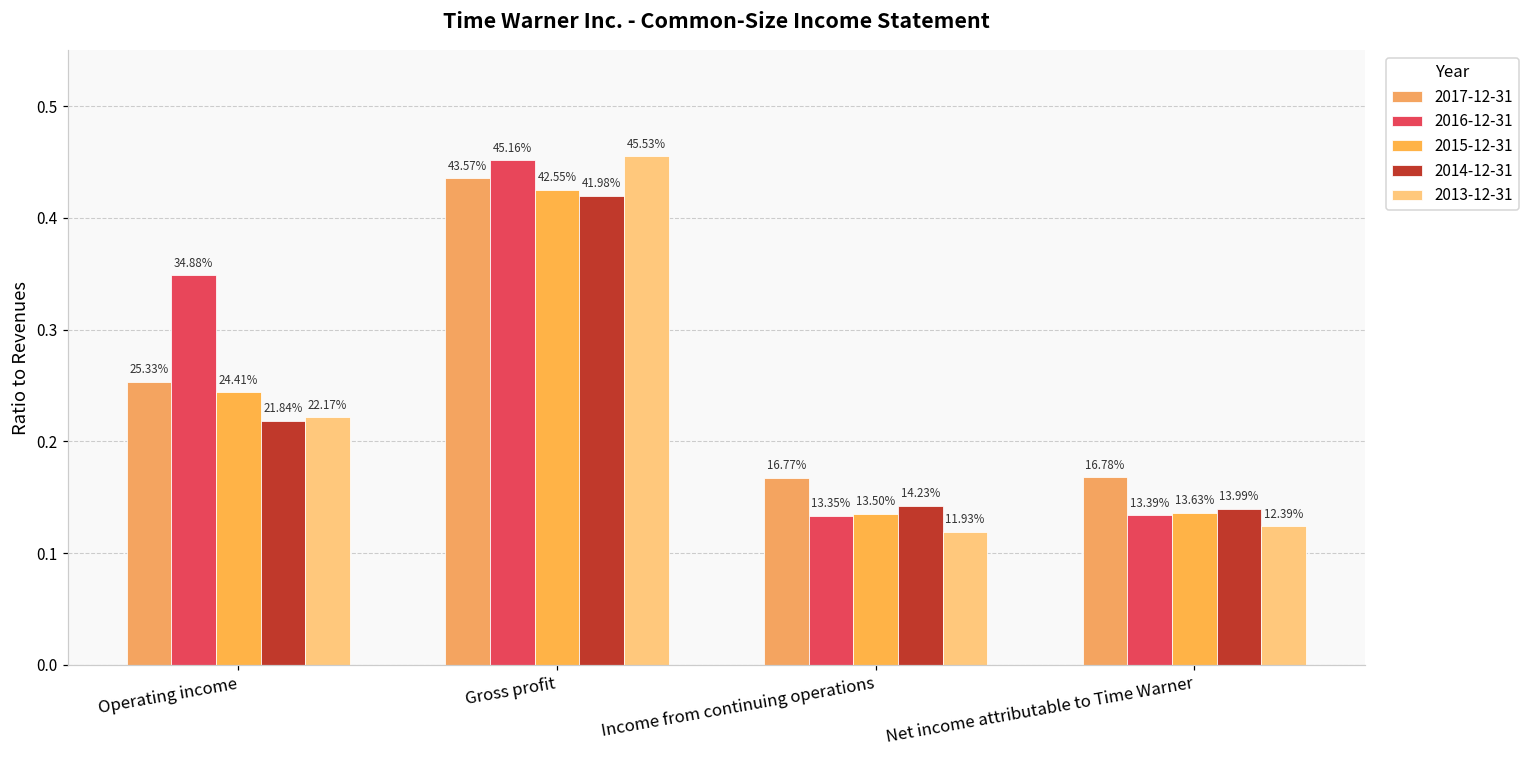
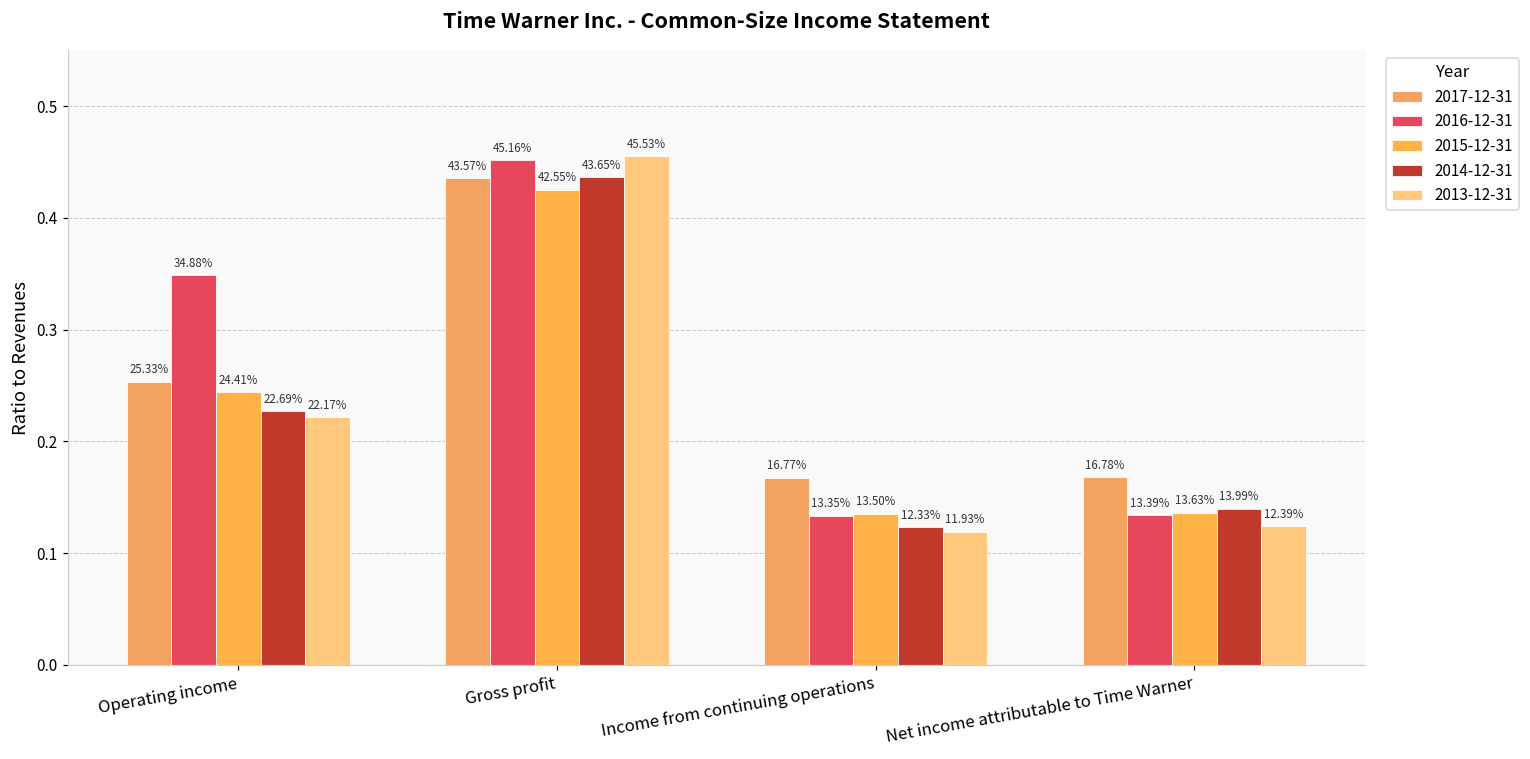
2014-12-31, Operating income: 21.84% -> 22.69%
2014-12-31, Gross profit: 41.98% -> 43.65%
2014-12-31, Income from continuing operations: 14.23% -> 12.33%
